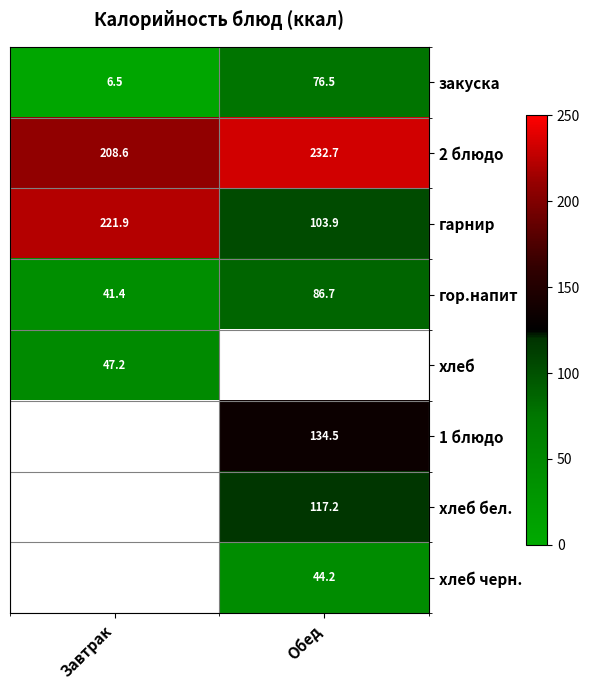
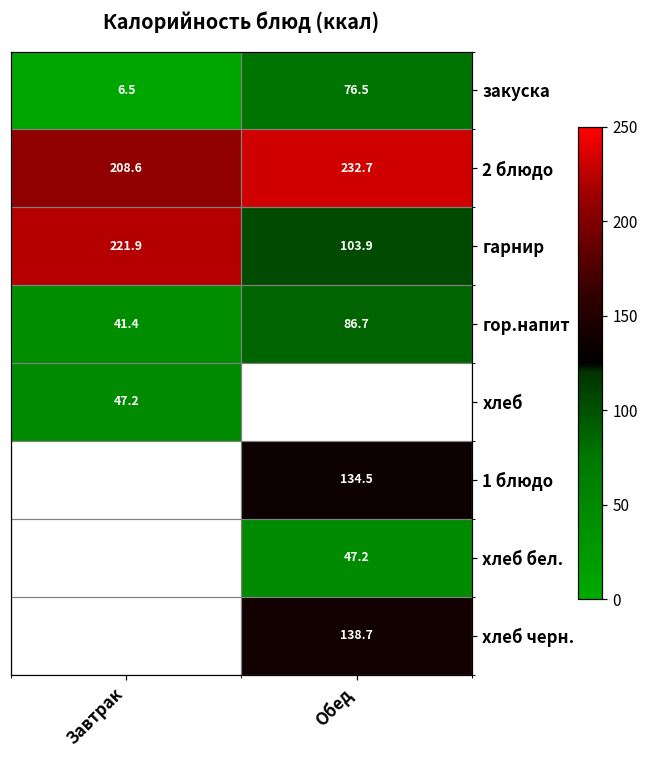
хлеб бел., Обед: 117.2 -> 47.2
хлеб черн., Обед: 44.2 -> 138.7
